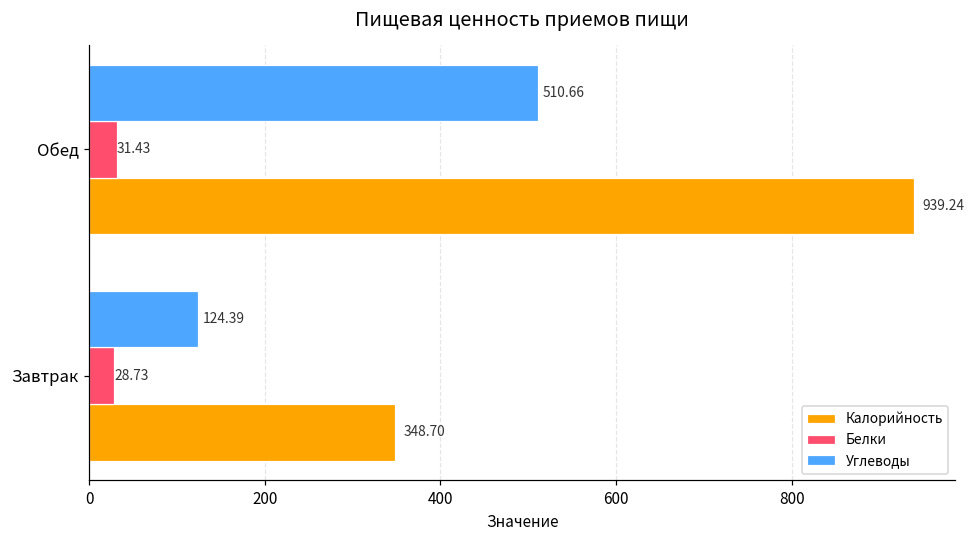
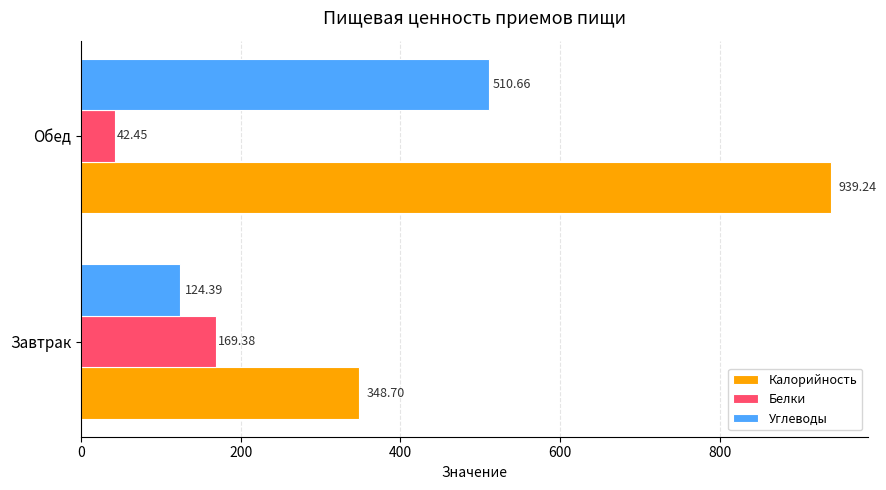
Белки, Обед: 31.43 -> 42.45
Белки, Завтрак: 28.73 -> 169.38
